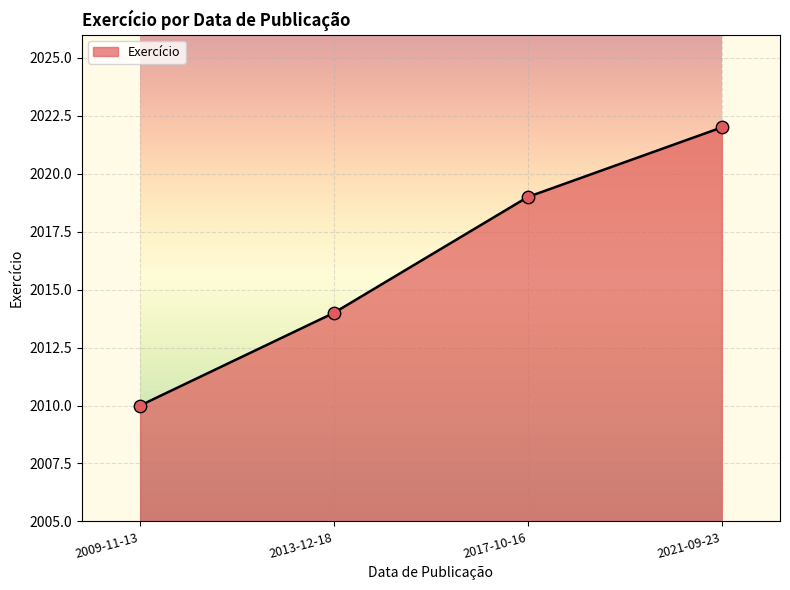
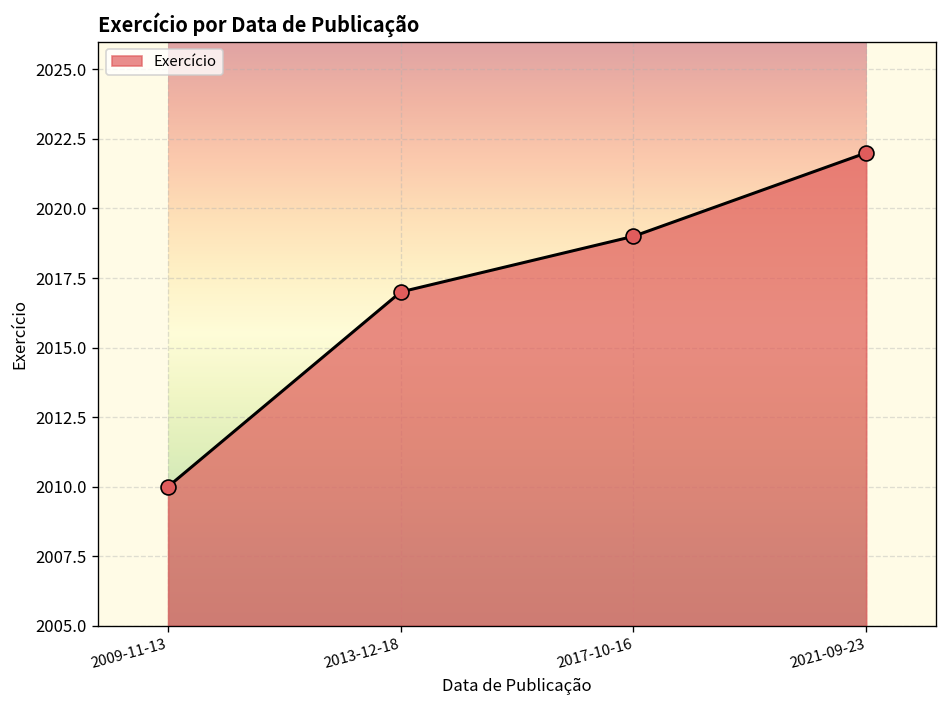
2013-12-18: 2014 -> 2017
